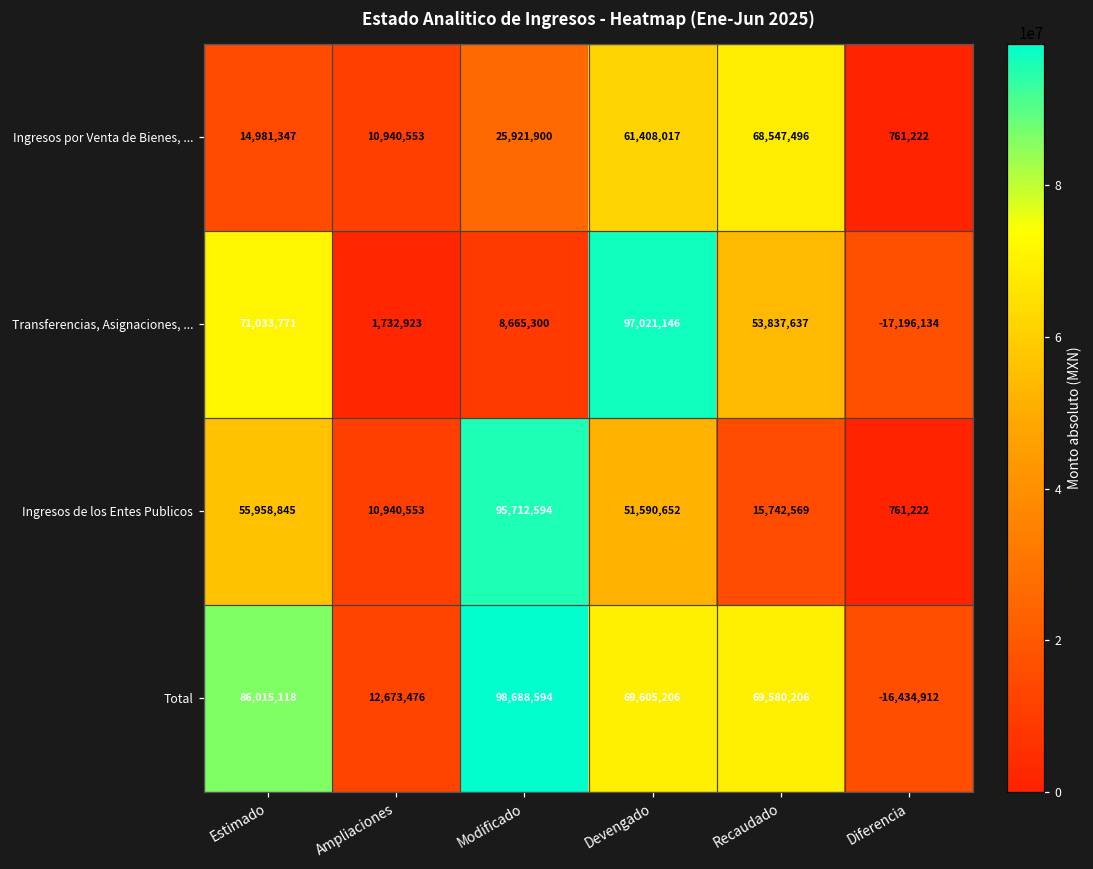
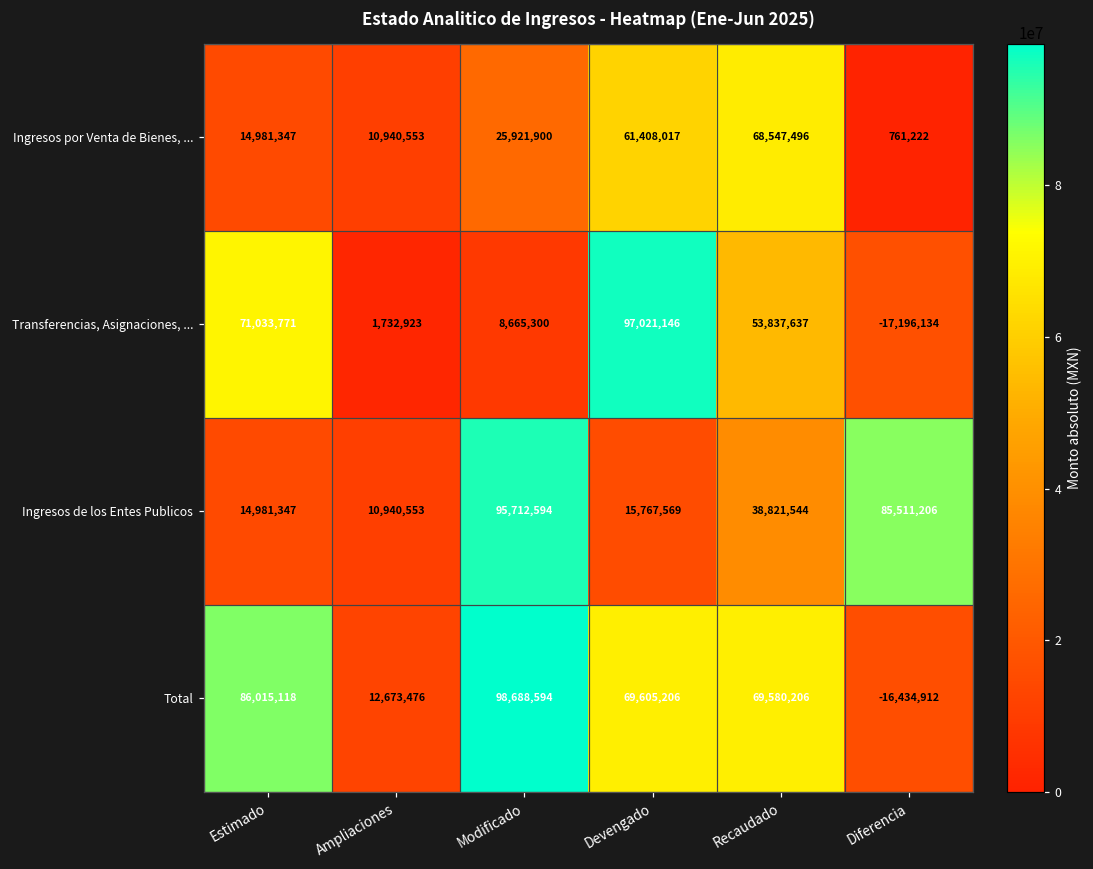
Ingresos de los Entes Publicos, Estimado: 55,958,845 -> 14,981,347
Ingresos de los Entes Publicos, Devengado: 51,590,652 -> 15,767,569
Ingresos de los Entes Publicos, Recaudado: 15,742,569 -> 38,821,544
Ingresos de los Entes Publicos, Diferencia: 761,222 -> 85,511,206
